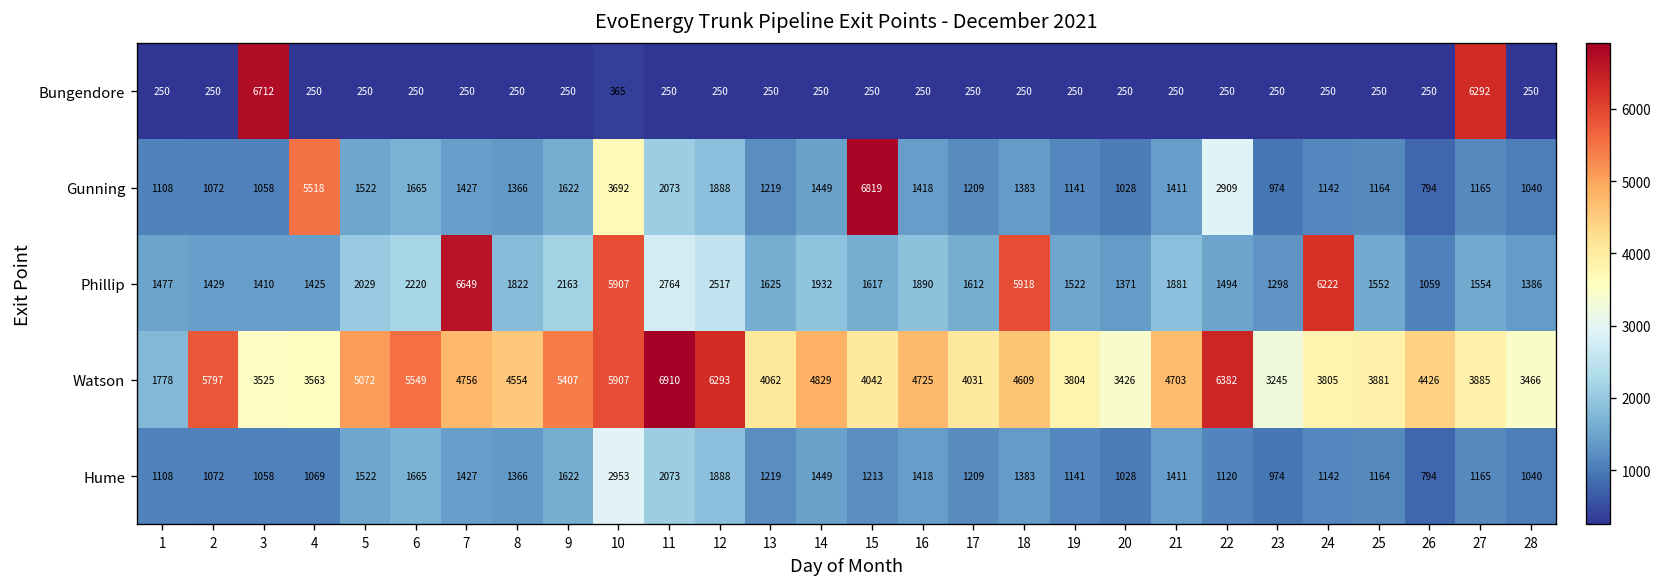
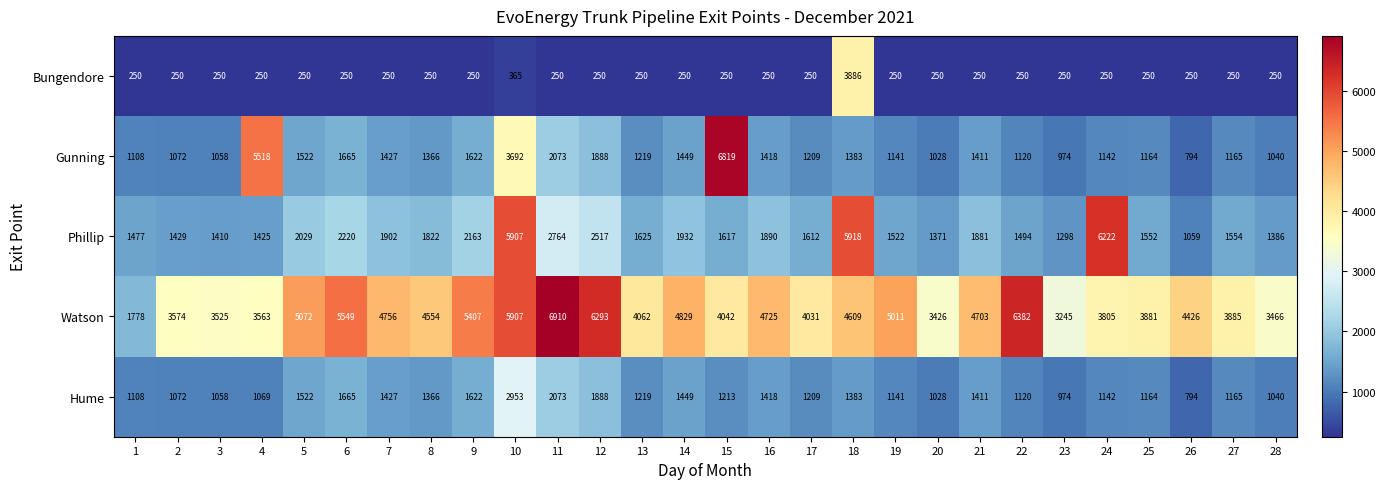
Bungendore, 3: 6712 -> 250
Bungendore, 18: 250 -> 3886
Bungendore, 27: 6292 -> 250
Gunning, 22: 2909 -> 1120
Phillip, 7: 6649 -> 1902
Watson, 2: 5797 -> 3574
Watson, 19: 3804 -> 5011
